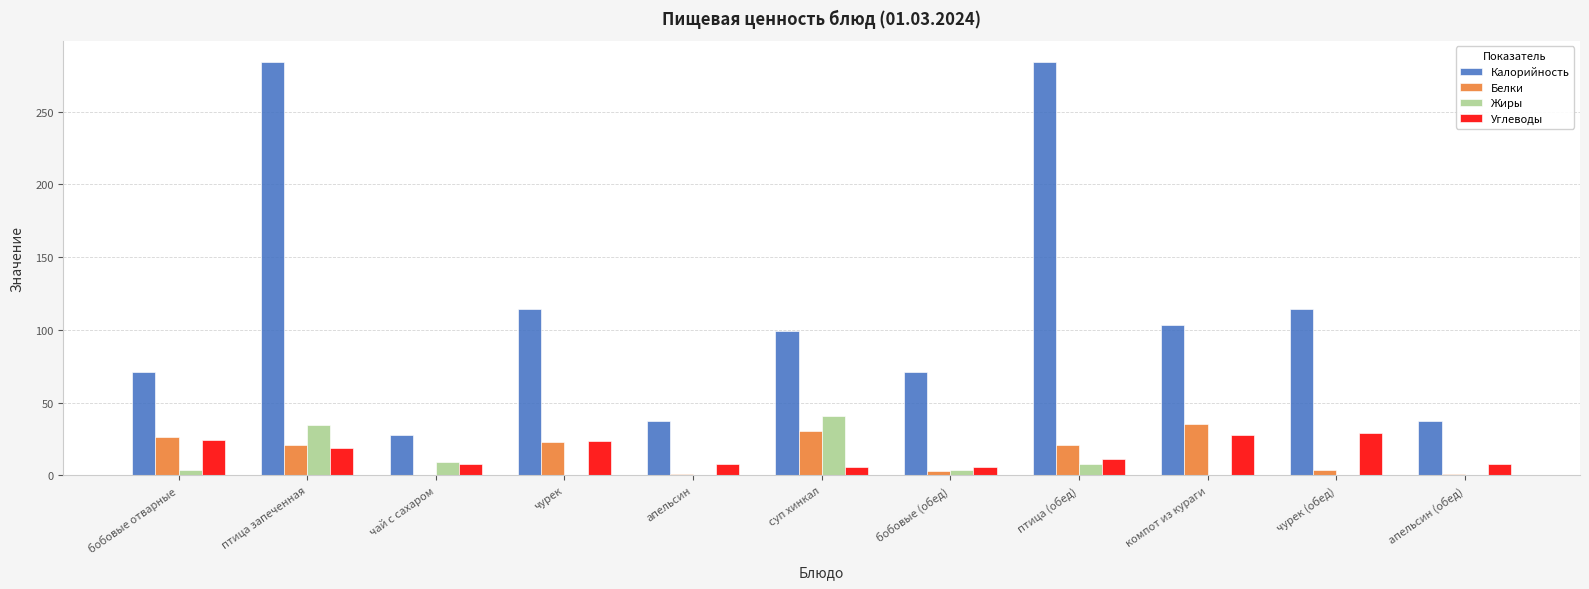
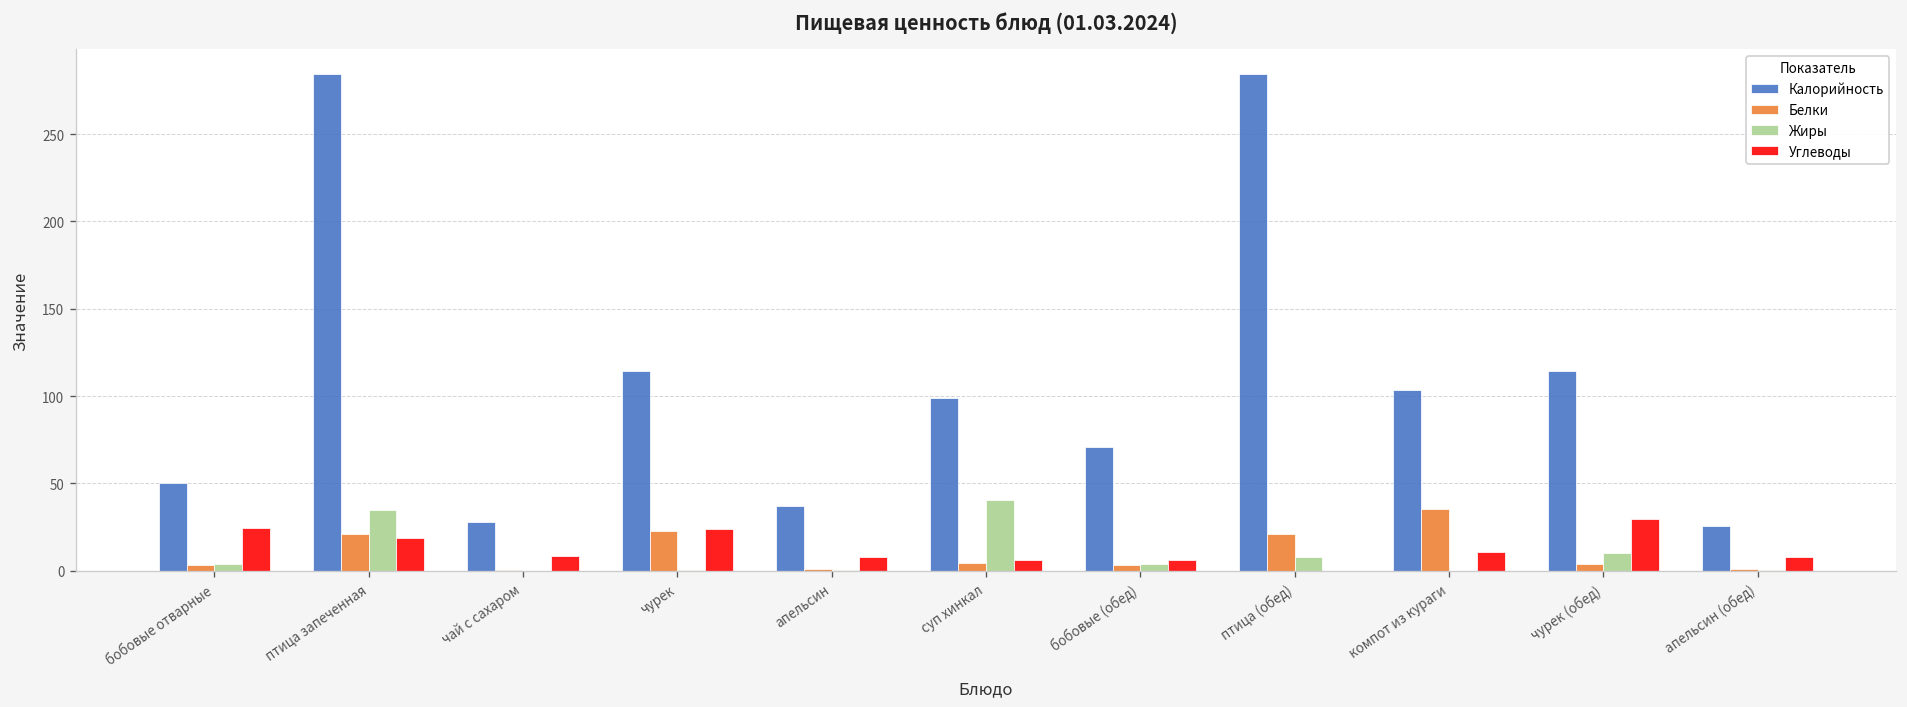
Калорийность, бобовые отварные: 71 -> 50
Белки, бобовые отварные: 27 -> 3
Жиры, чай с сахаром: 9 -> 0
Белки, суп хинкал: 30 -> 5
Углеводы, птица (обед): 12 -> 0
Углеводы, компот из кураги: 28 -> 11
Жиры, чурек (обед): 0 -> 10
Калорийность, апельсин (обед): 37 -> 26
